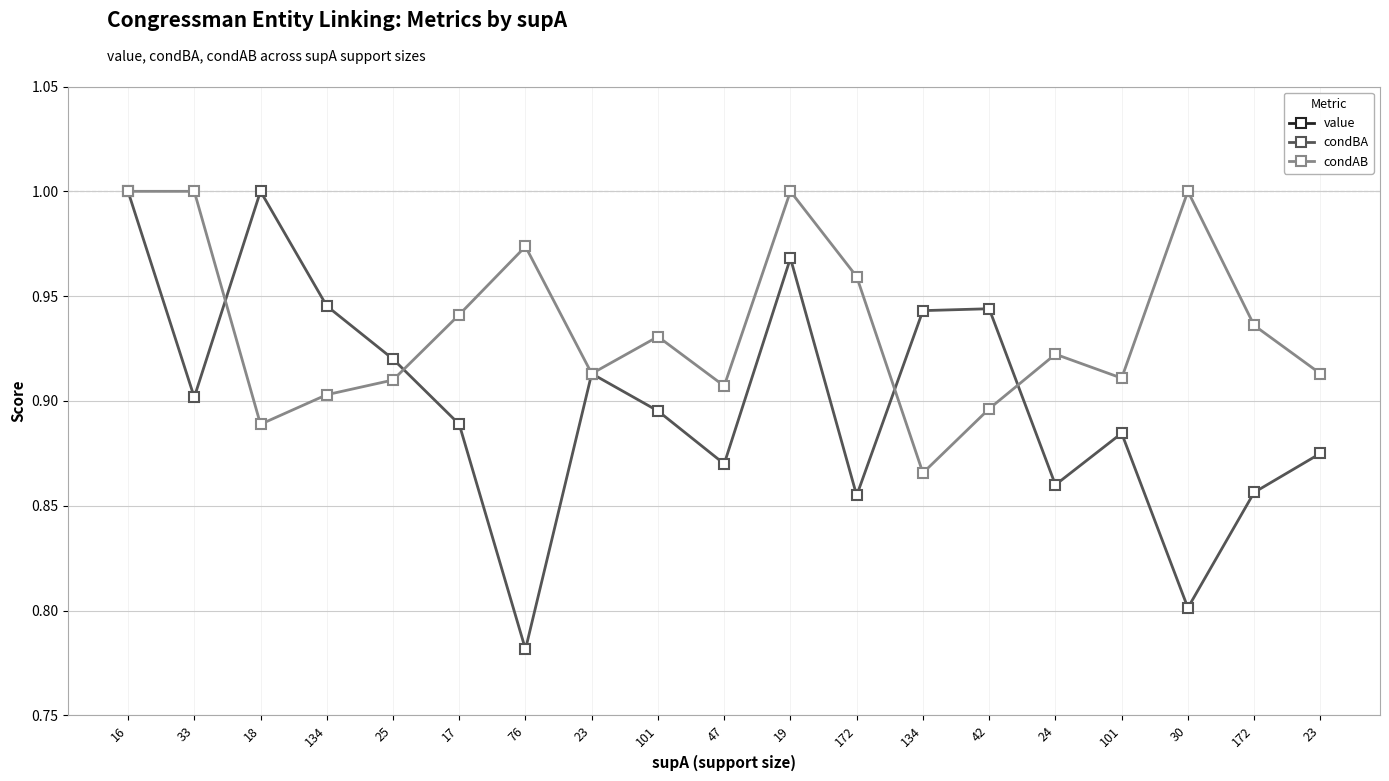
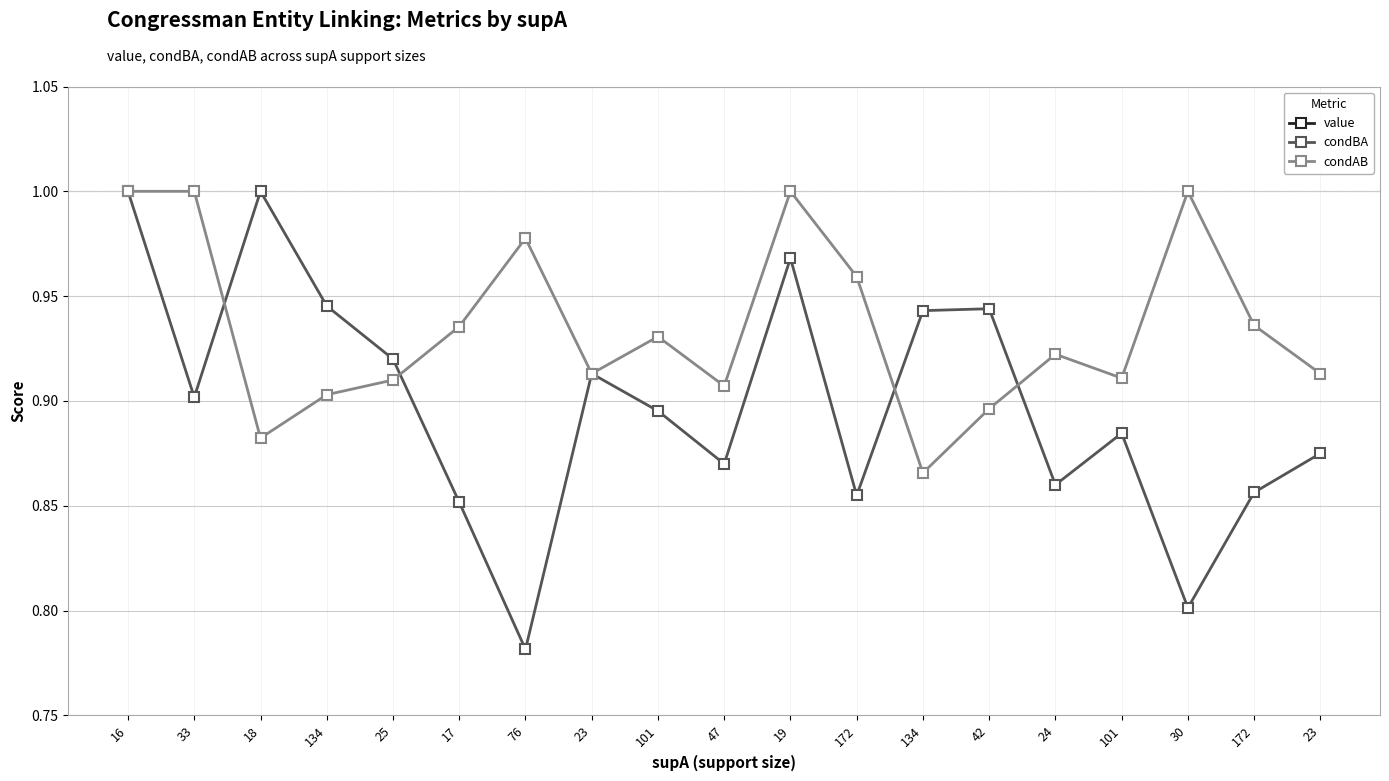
condAB, 18: 0.889 -> 0.882
condBA, 17: 0.889 -> 0.852
condAB, 17: 0.941 -> 0.936
condAB, 76: 0.974 -> 0.978
